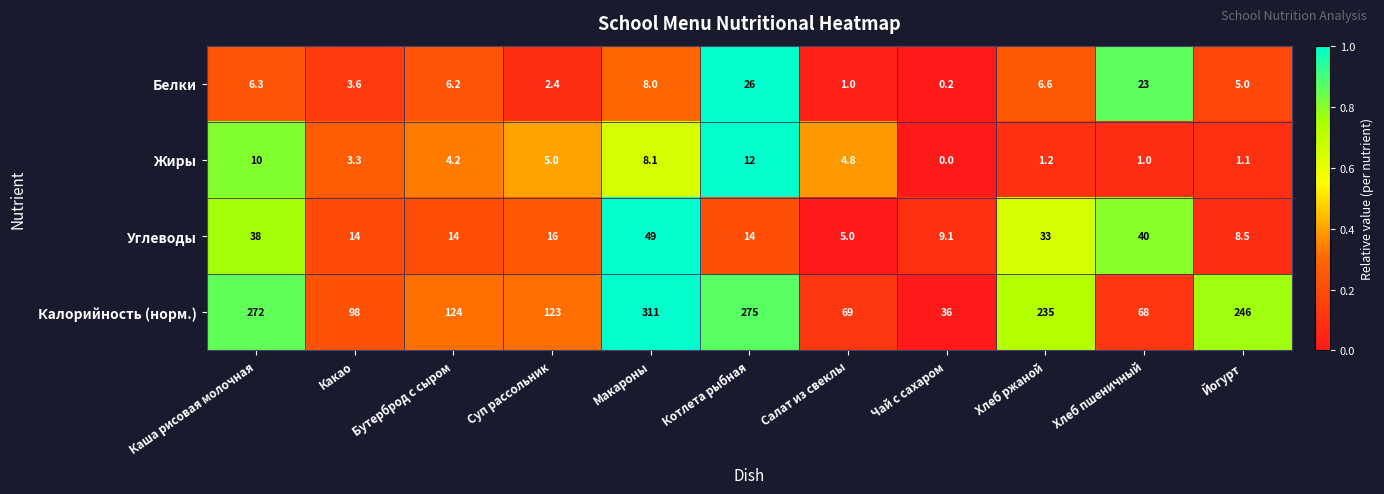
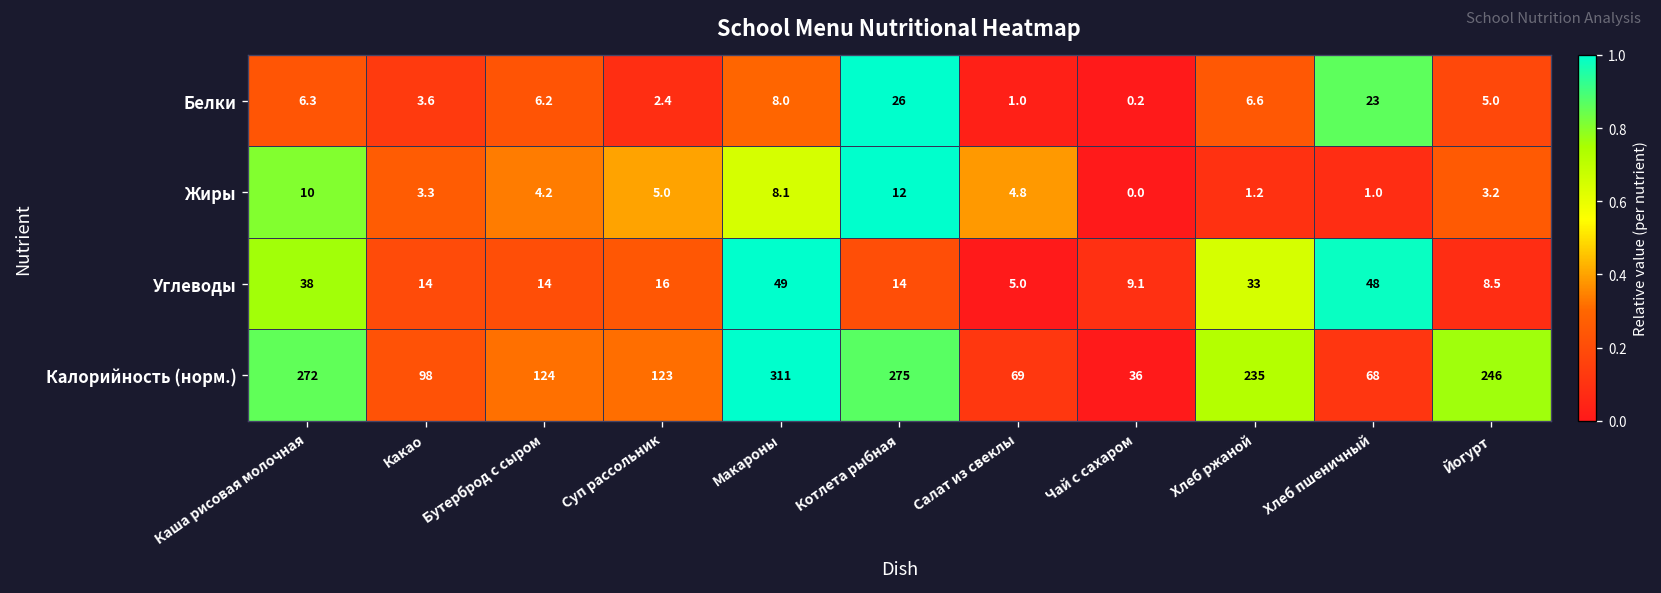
Жиры, Йогурт: 1.1 -> 3.2
Углеводы, Хлеб пшеничный: 40 -> 48
